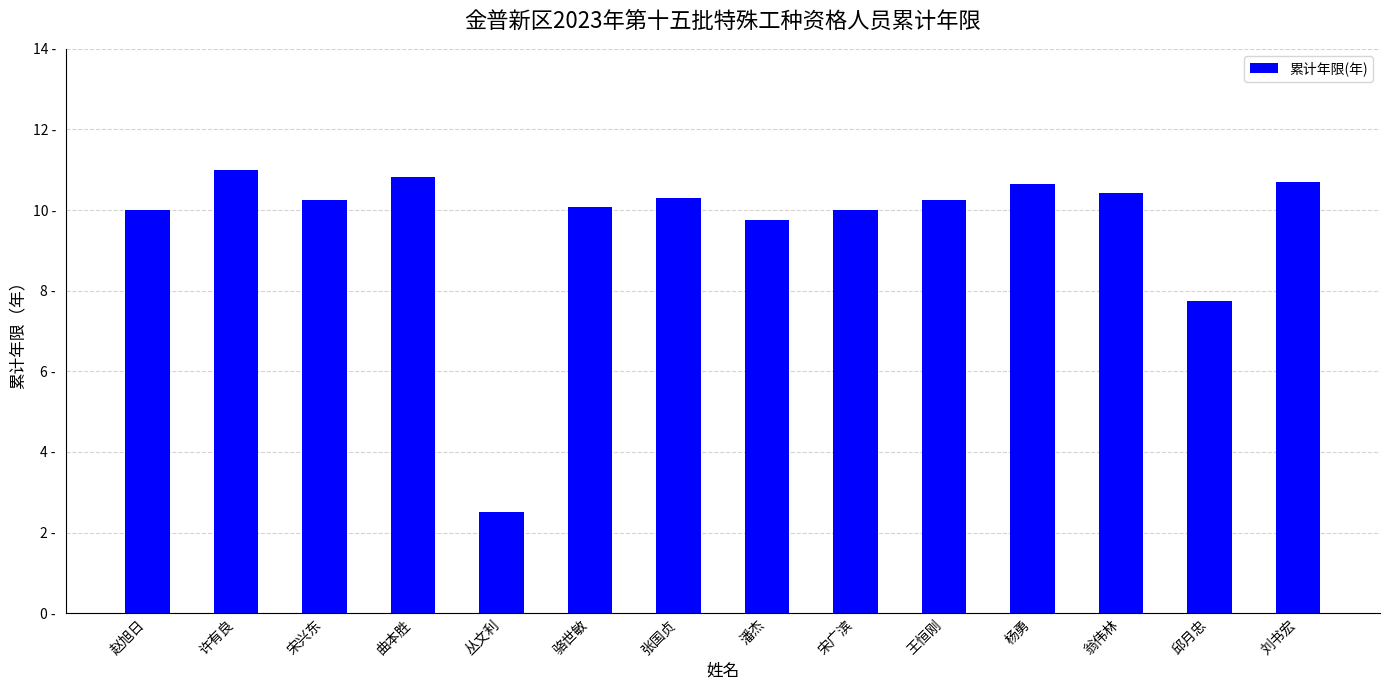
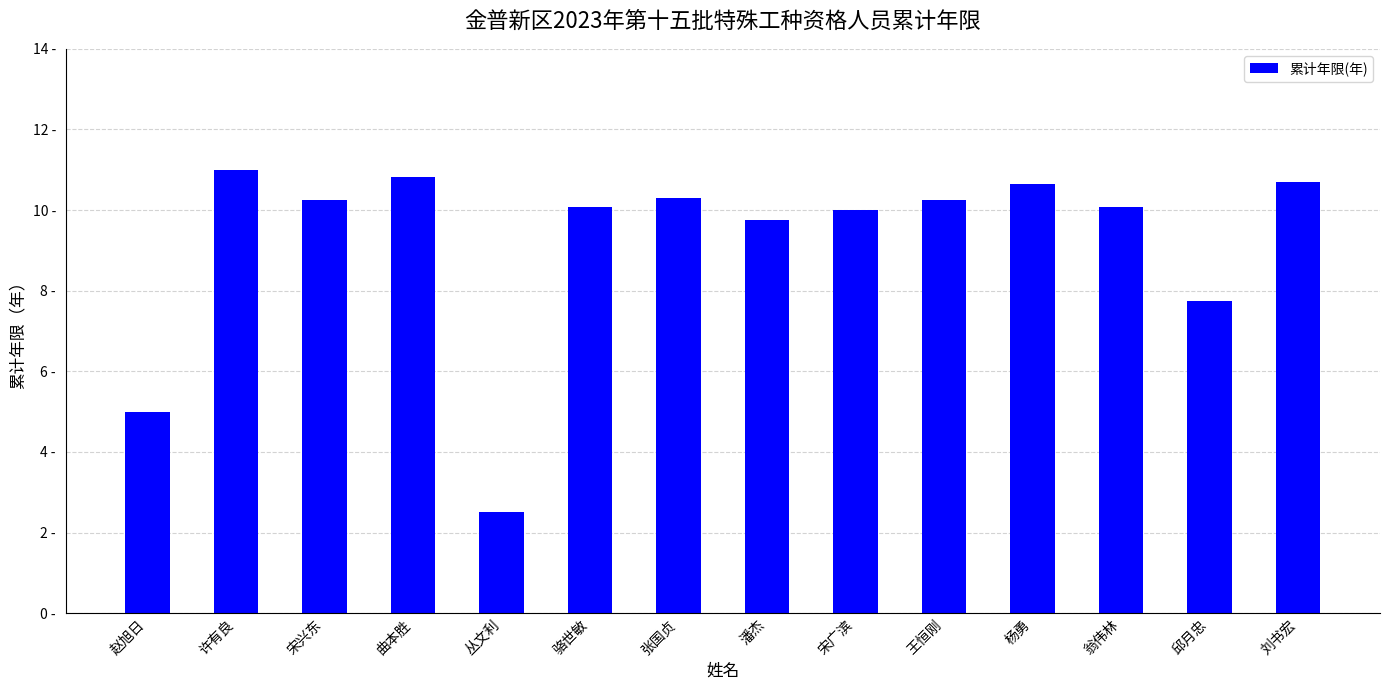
赵旭日: 10 - -> 5 -
翁伟林: 10.4 - -> 10.1 -
